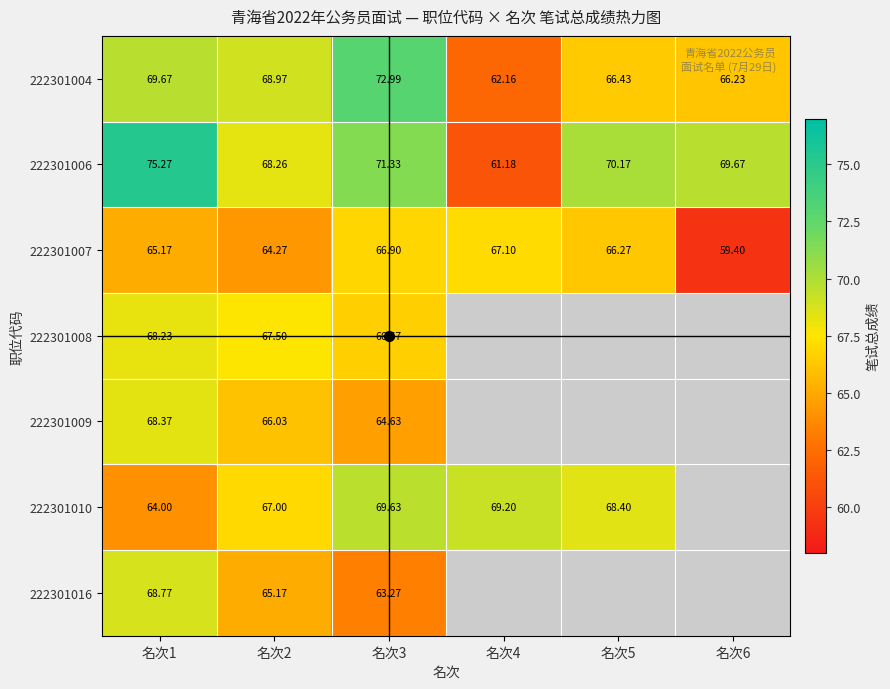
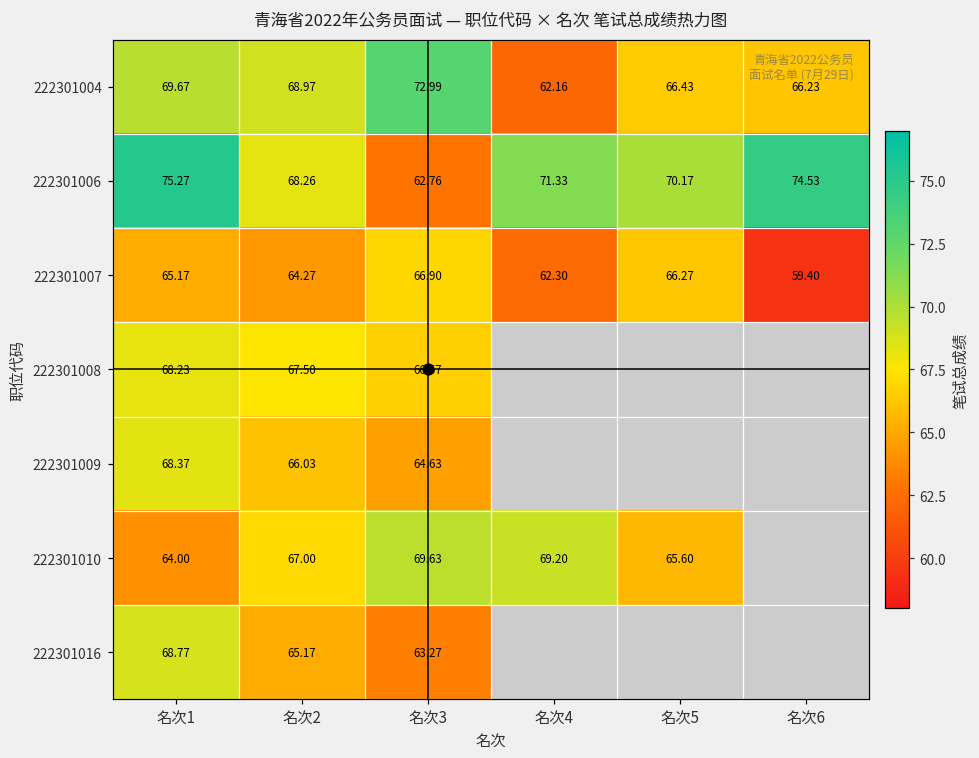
222301006, 名次3: 71.33 -> 62.76
222301006, 名次4: 61.18 -> 71.33
222301006, 名次6: 69.67 -> 74.53
222301007, 名次4: 67.10 -> 62.30
222301010, 名次5: 68.40 -> 65.60
